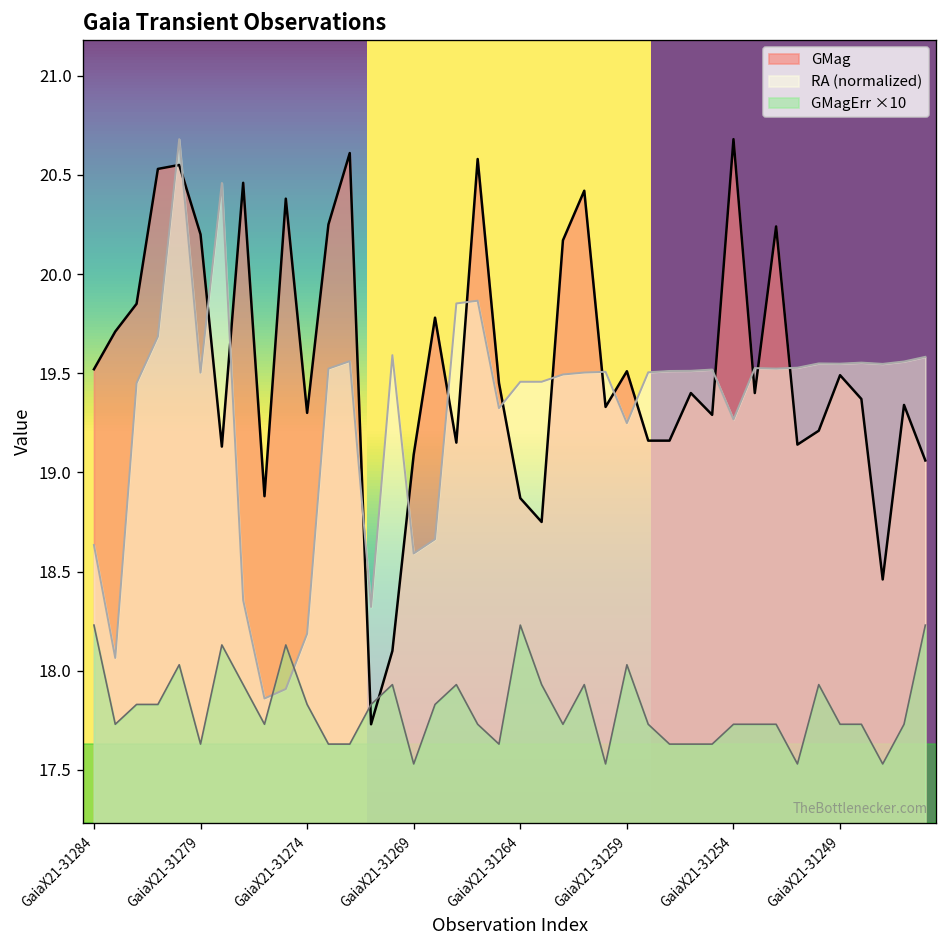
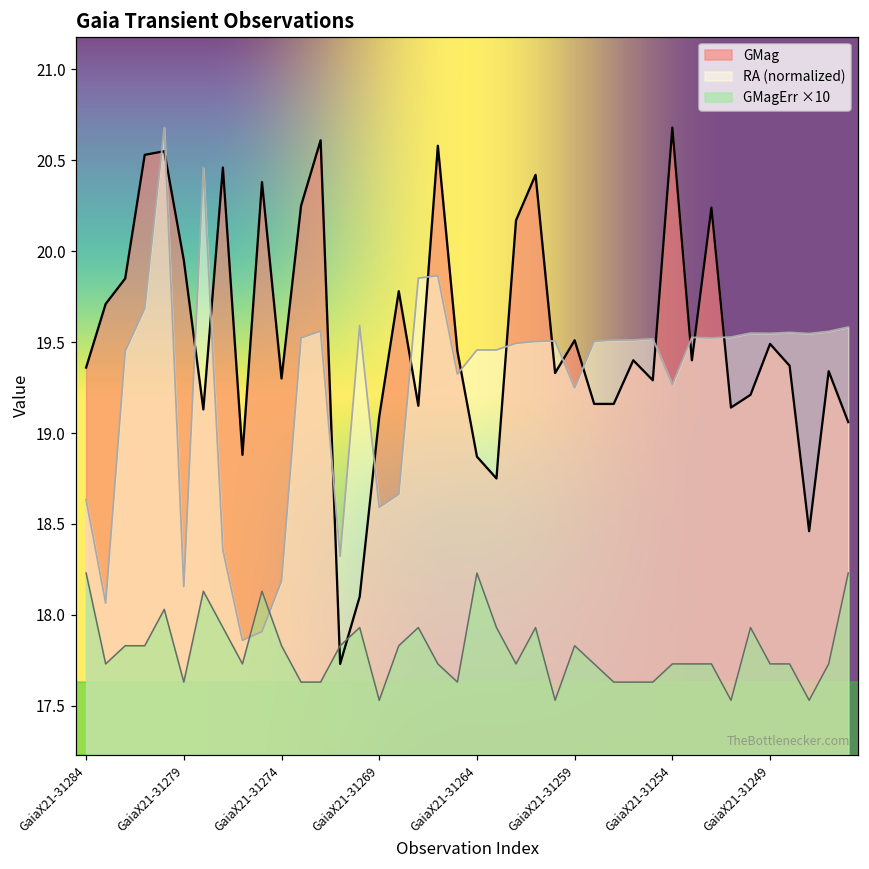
GMag, GaiaX21-31284: 19.52 -> 19.36
GMag, GaiaX21-31279: 20.20 -> 19.95
RA (normalized), GaiaX21-31279: 19.50 -> 18.16
GMagErr ×10, GaiaX21-31259: 18.03 -> 17.83
